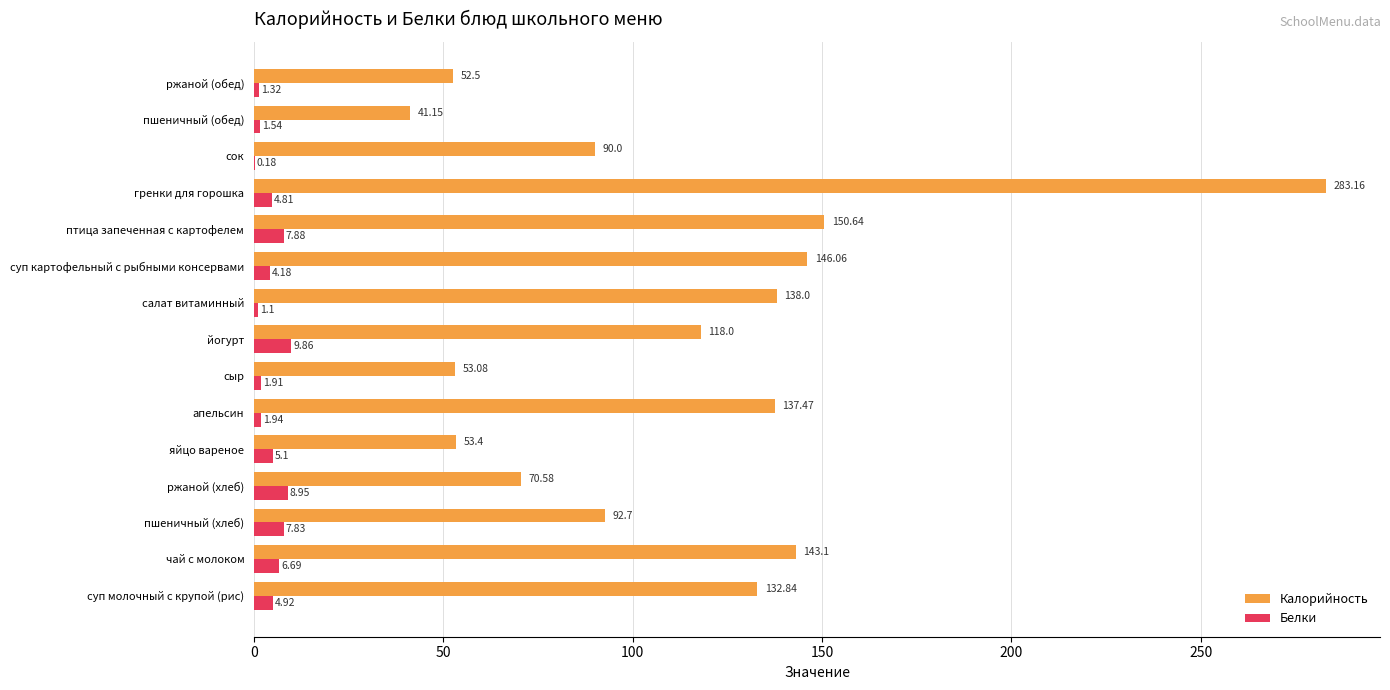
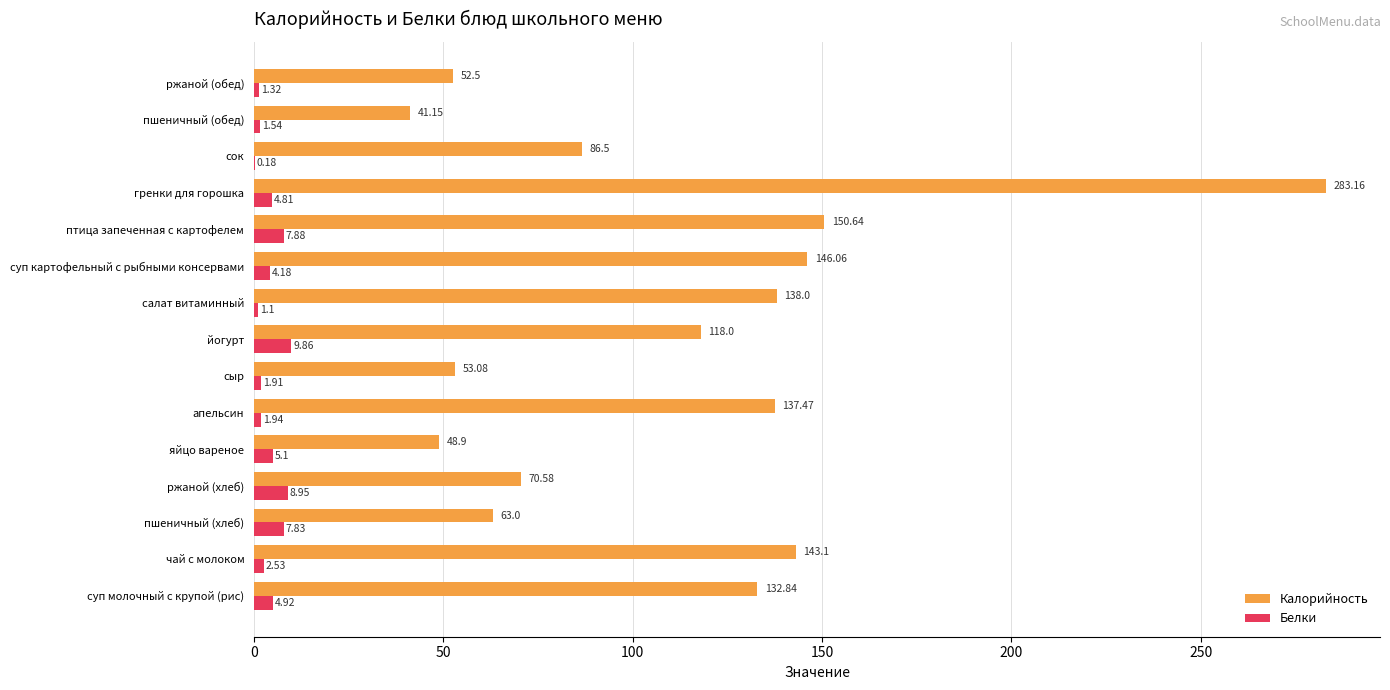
Калорийность, сок: 90.0 -> 86.5
Калорийность, яйцо вареное: 53.4 -> 48.9
Калорийность, пшеничный (хлеб): 92.7 -> 63.0
Белки, чай с молоком: 6.69 -> 2.53
